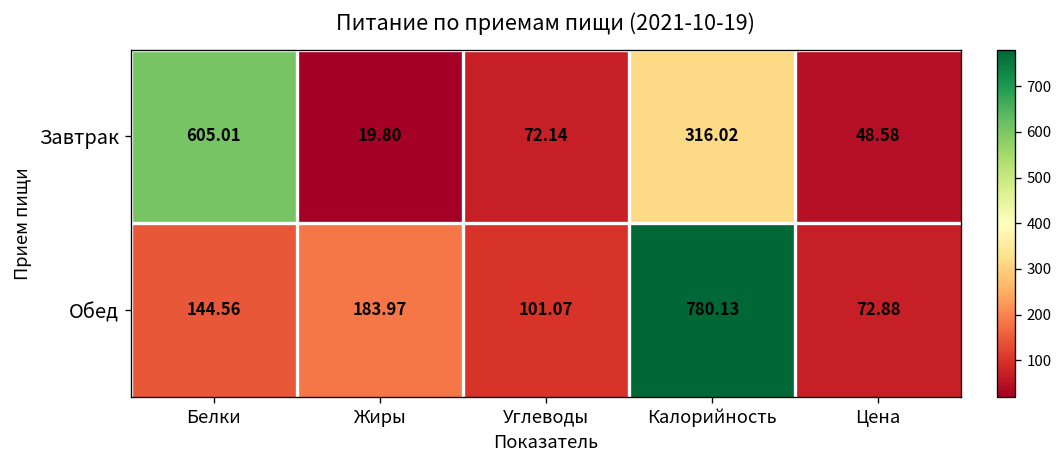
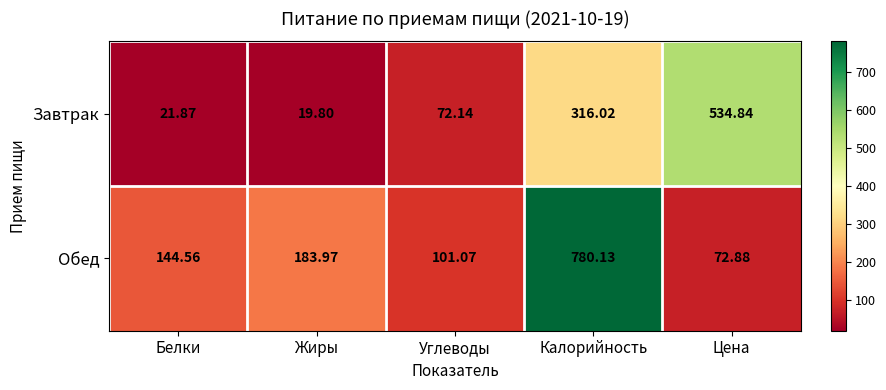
Завтрак, Белки: 605.01 -> 21.87
Завтрак, Цена: 48.58 -> 534.84
